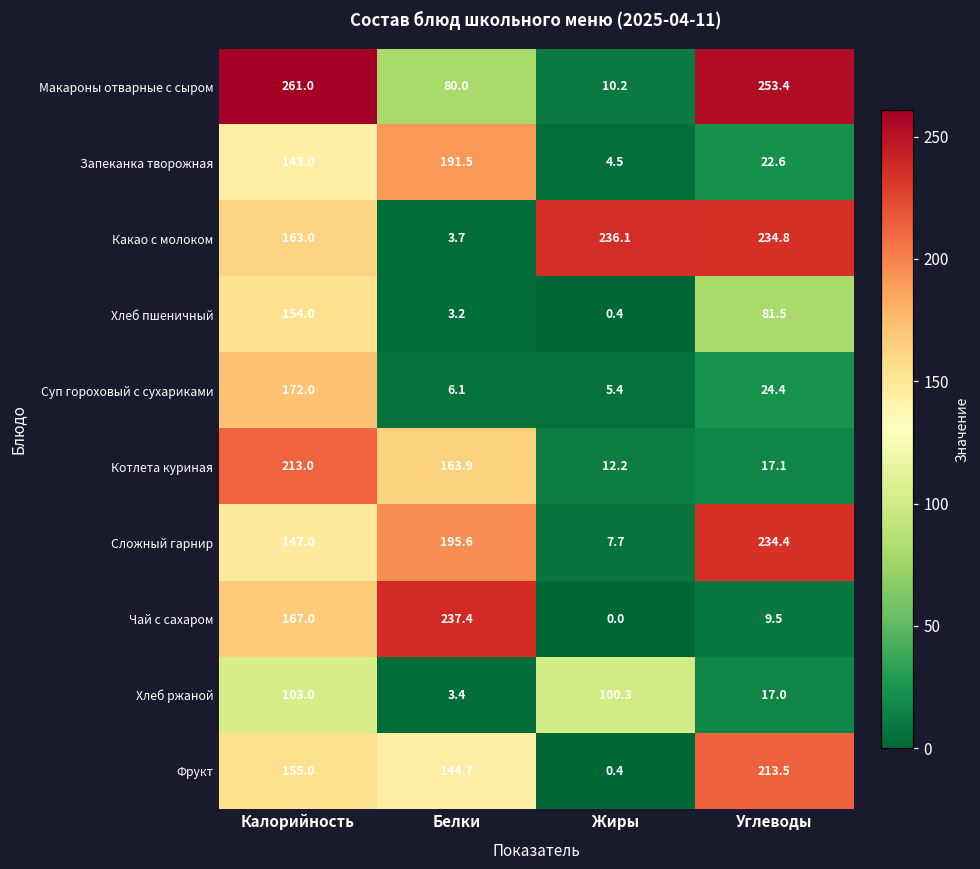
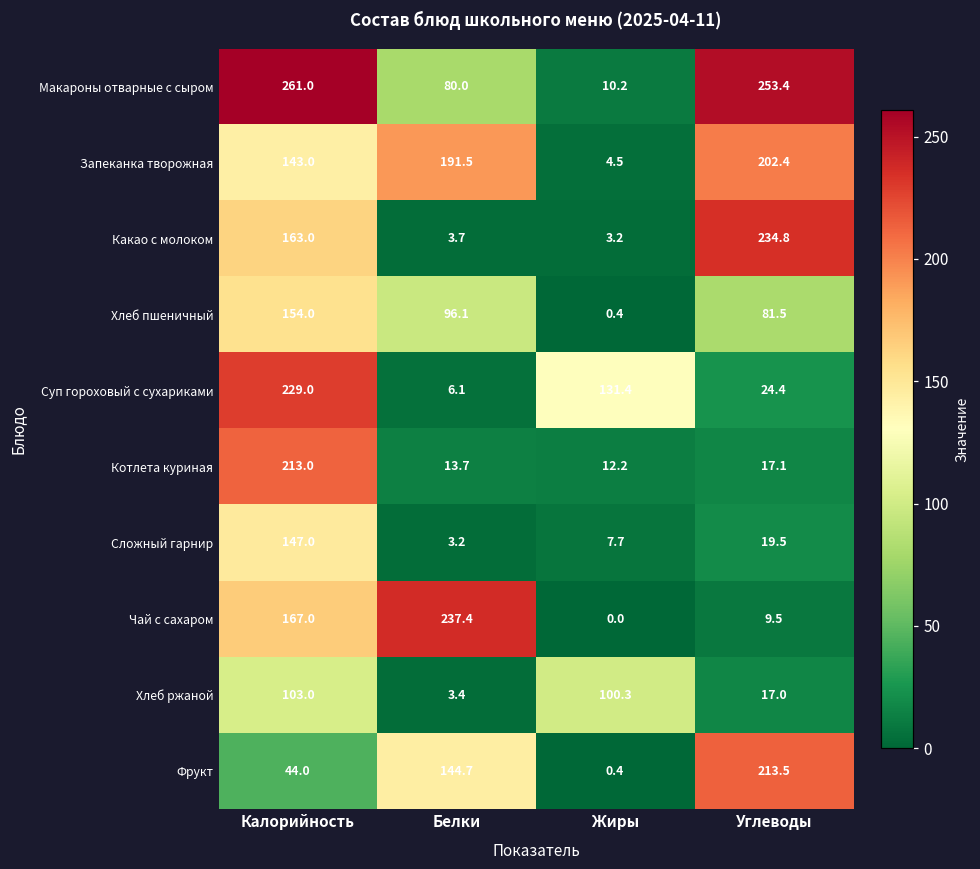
Запеканка творожная, Углеводы: 22.6 -> 202.4
Какао с молоком, Жиры: 236.1 -> 3.2
Хлеб пшеничный, Белки: 3.2 -> 96.1
Суп гороховый с сухариками, Калорийность: 172.0 -> 229.0
Суп гороховый с сухариками, Жиры: 5.4 -> 131.4
Котлета куриная, Белки: 163.9 -> 13.7
Сложный гарнир, Белки: 195.6 -> 3.2
Сложный гарнир, Углеводы: 234.4 -> 19.5
Фрукт, Калорийность: 155.0 -> 44.0
